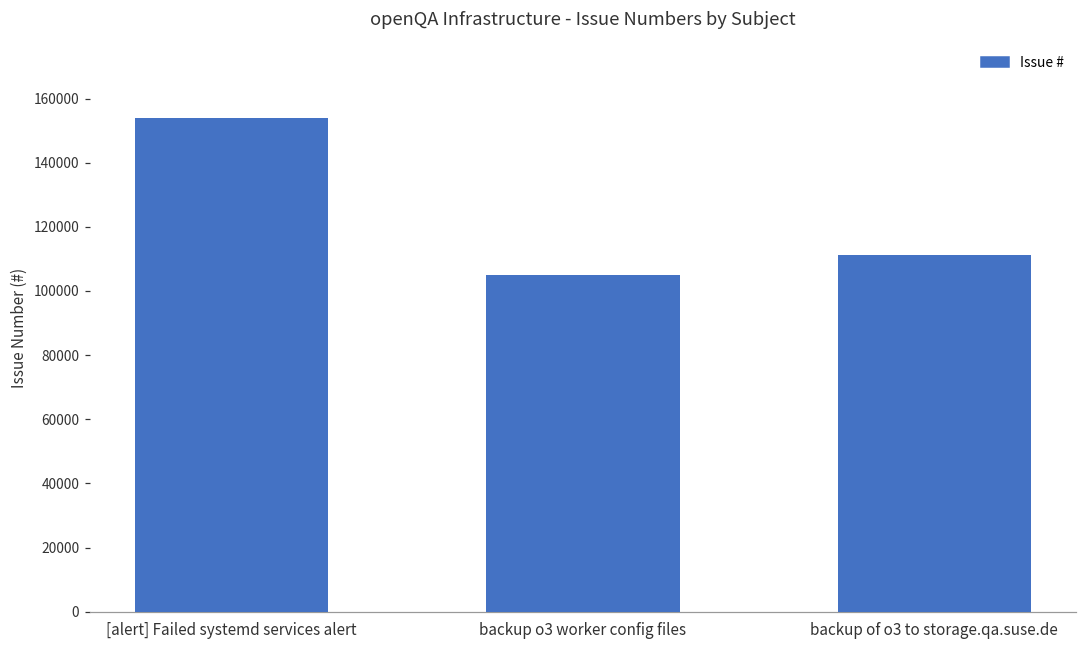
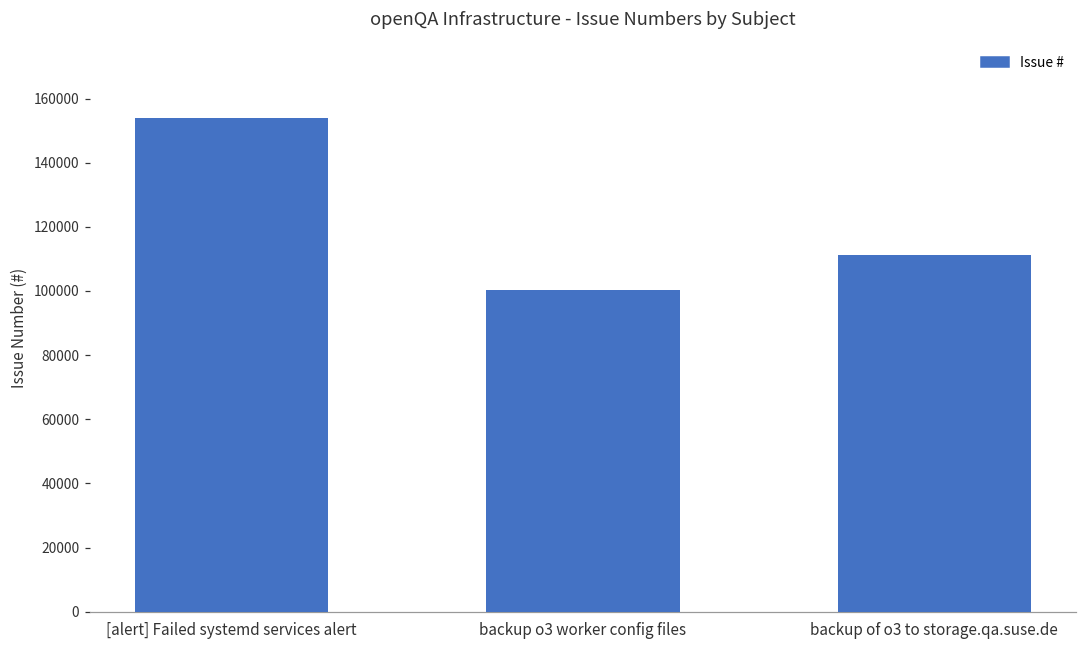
backup o3 worker config files: 105000 -> 100000
